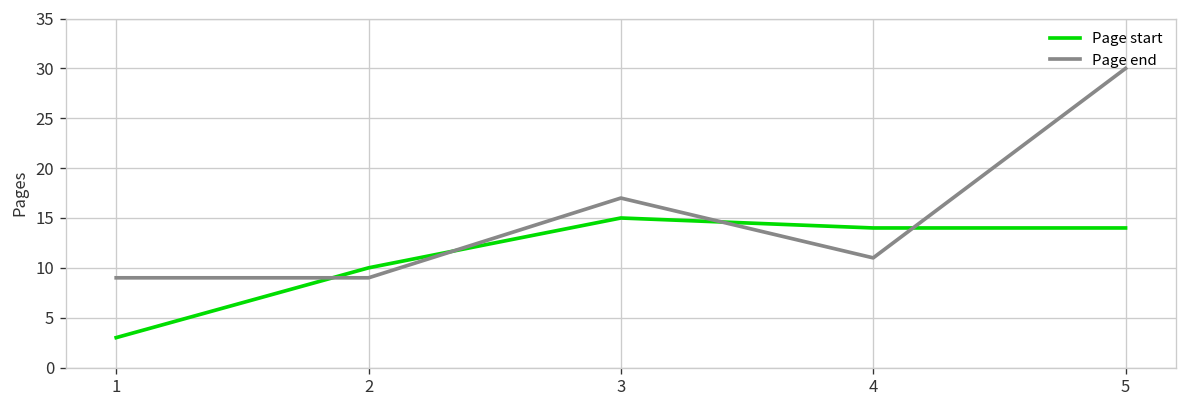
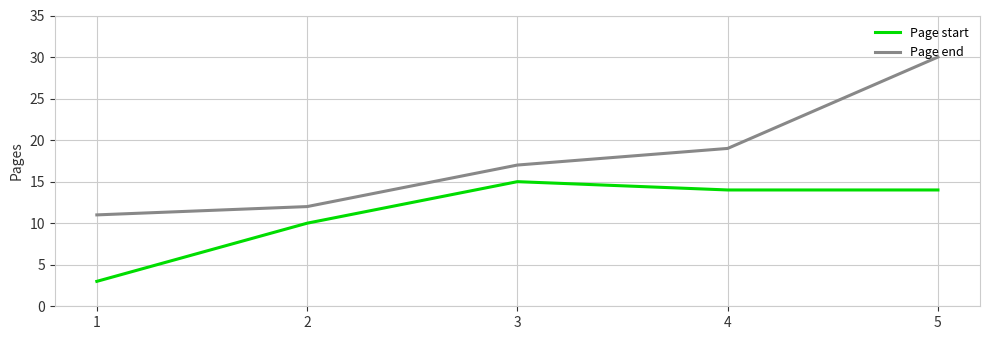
Page end, 1: 9 -> 11
Page end, 2: 9 -> 12
Page end, 4: 11 -> 19
